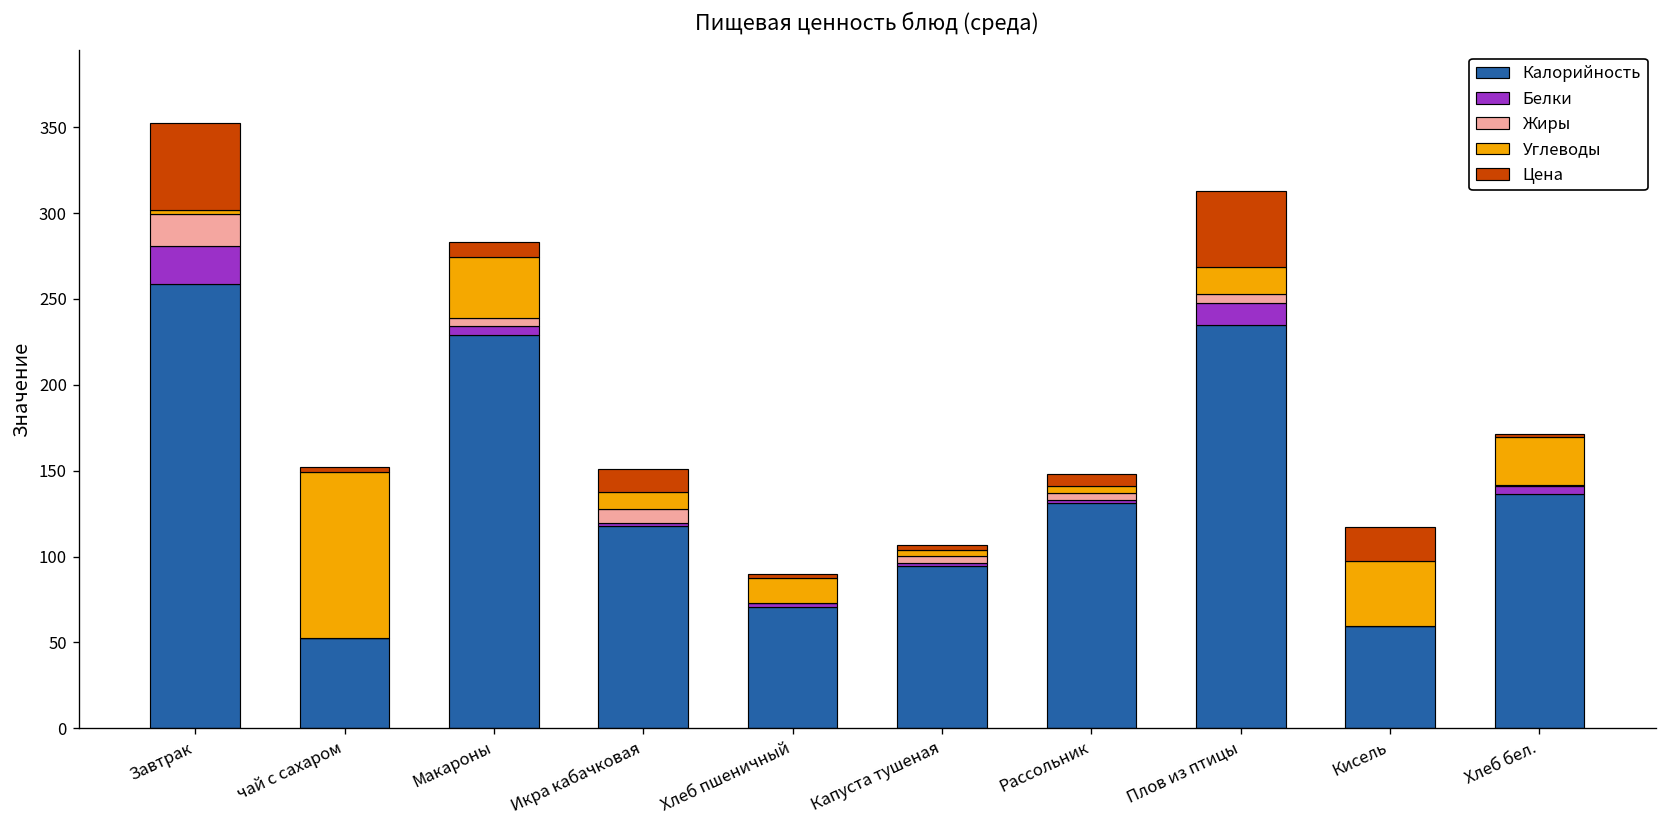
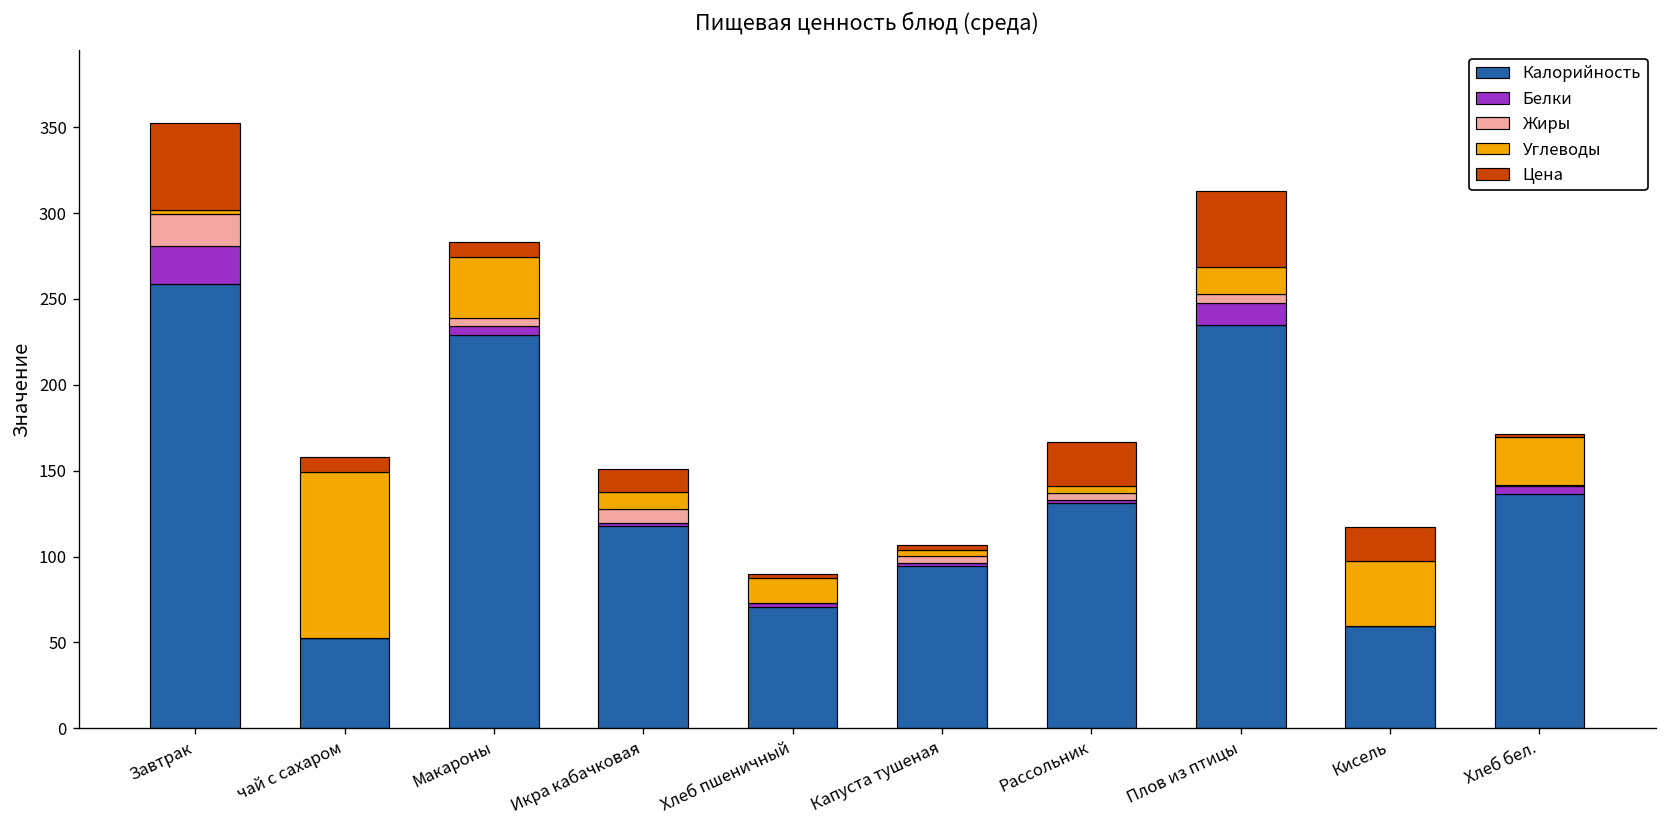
Цена, чай с сахаром: 3 -> 9
Цена, Рассольник: 8 -> 26
